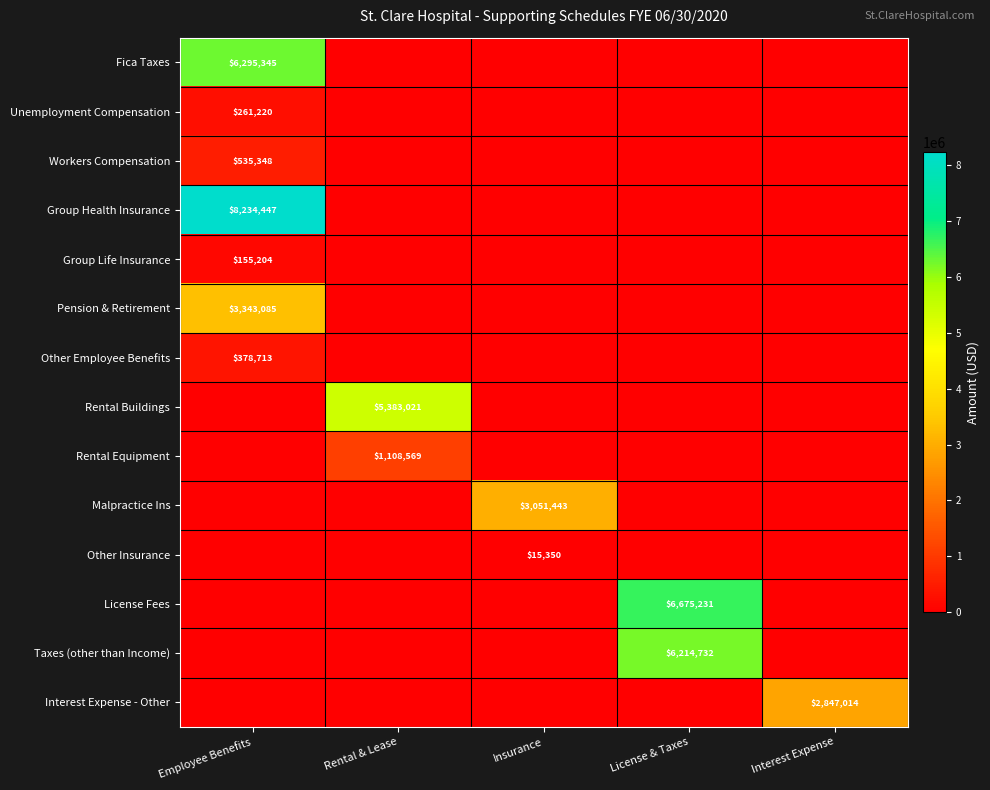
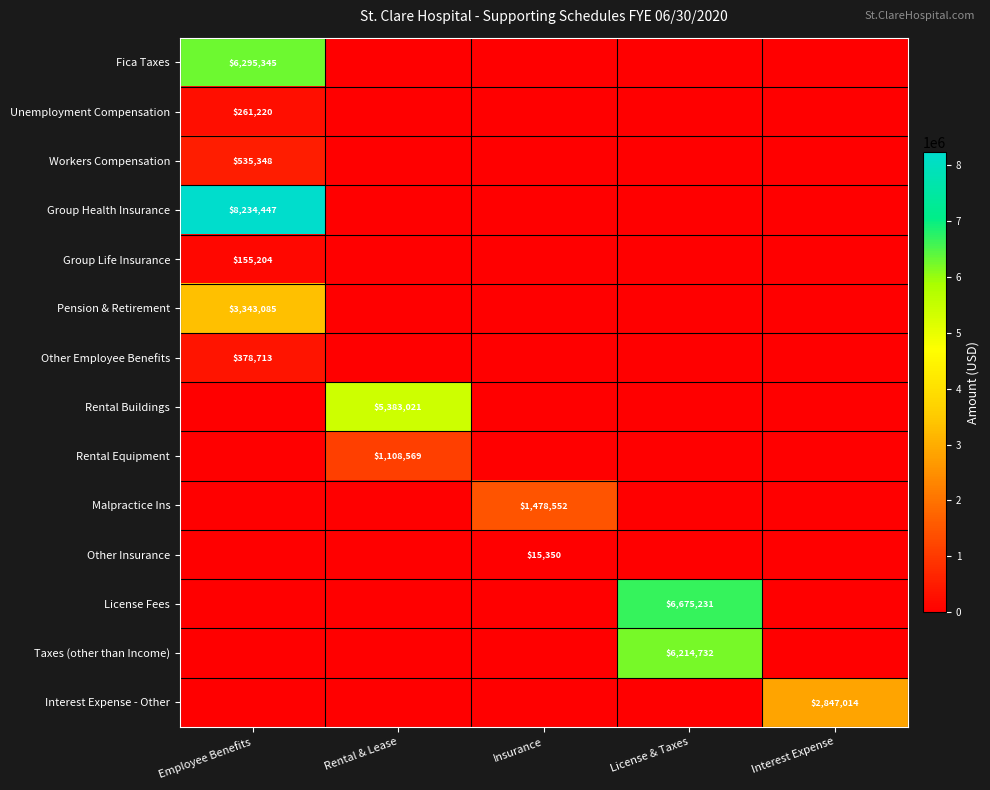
Malpractice Ins, Insurance: $3,051,443 -> $1,478,552
